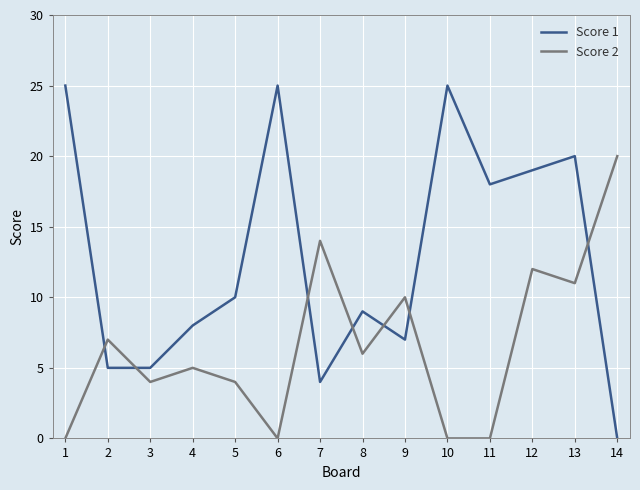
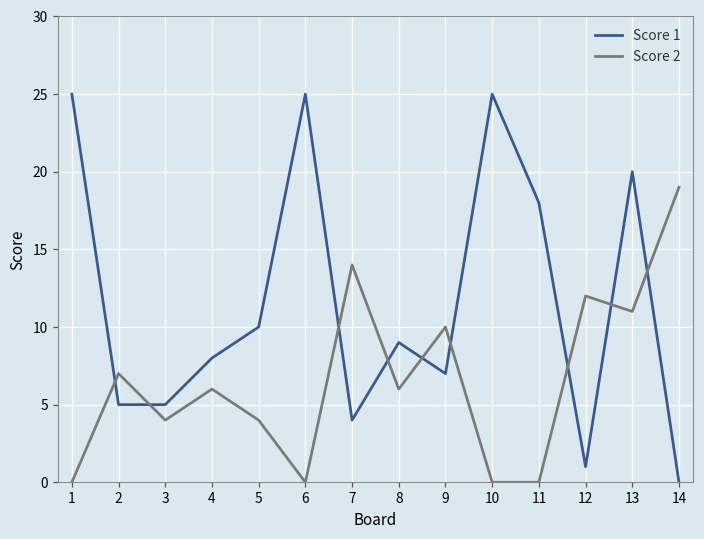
Score 2, 4: 5 -> 6
Score 1, 12: 19 -> 1
Score 2, 14: 20 -> 19
